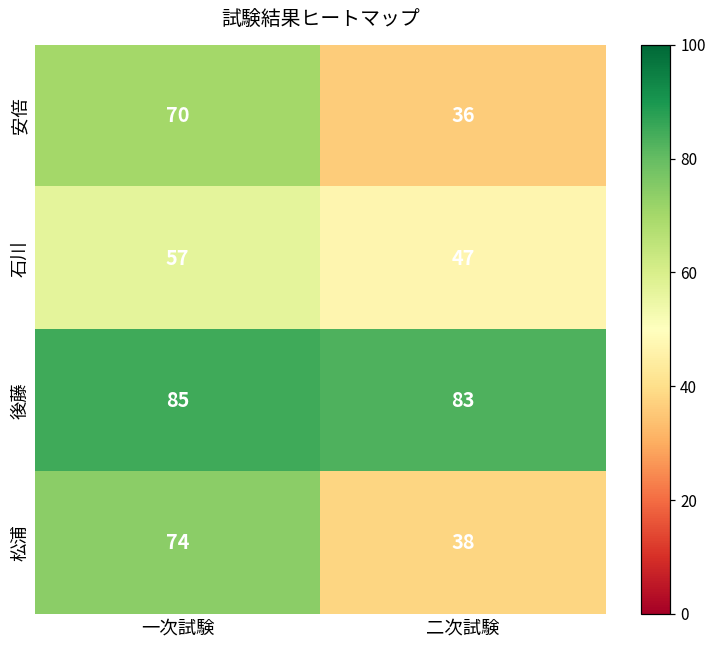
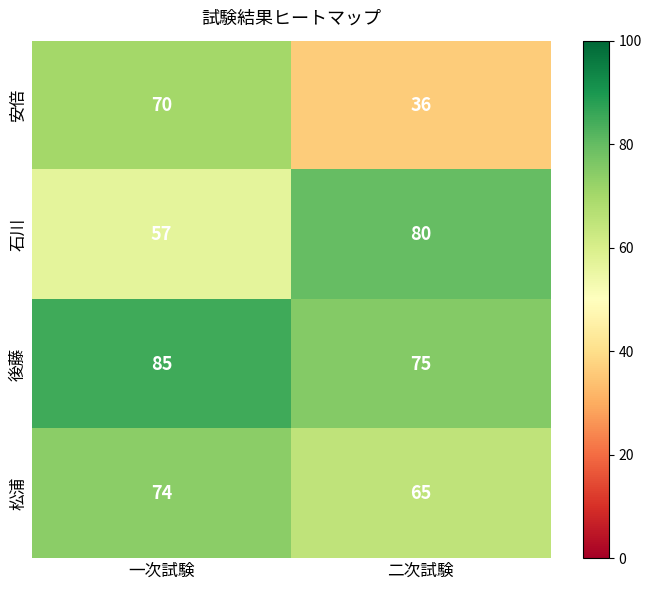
石川, 二次試験: 47 -> 80
後藤, 二次試験: 83 -> 75
松浦, 二次試験: 38 -> 65
